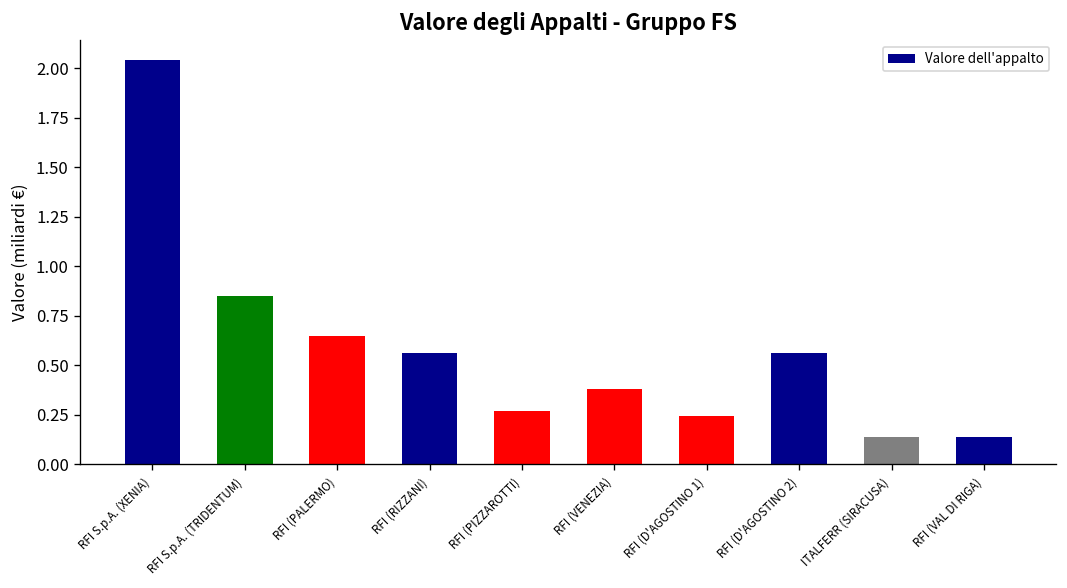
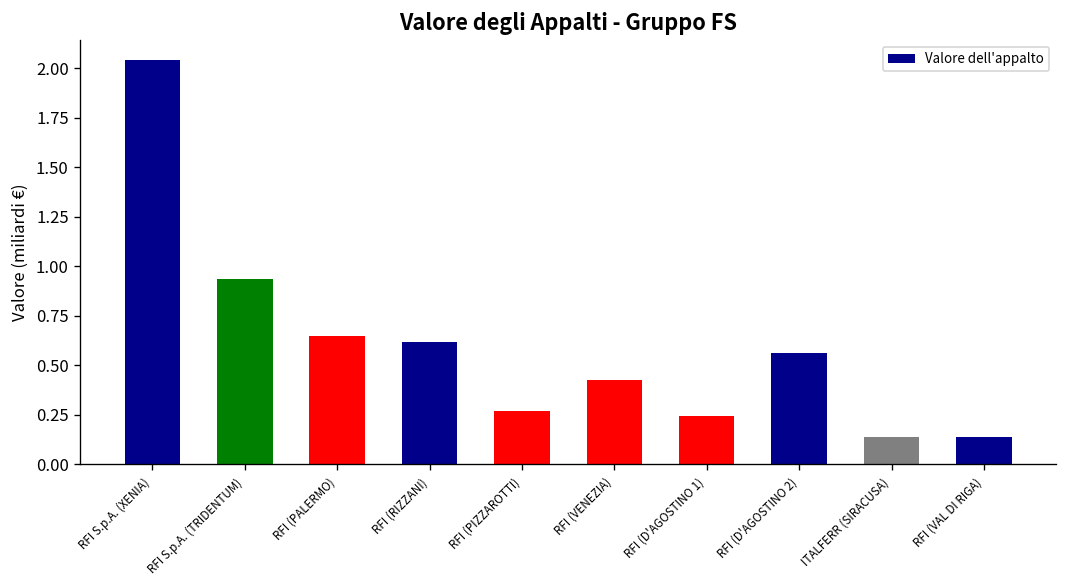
RFI S.p.A. (TRIDENTUM): 0.85 -> 0.93
RFI (RIZZANI): 0.56 -> 0.62
RFI (VENEZIA): 0.38 -> 0.43
